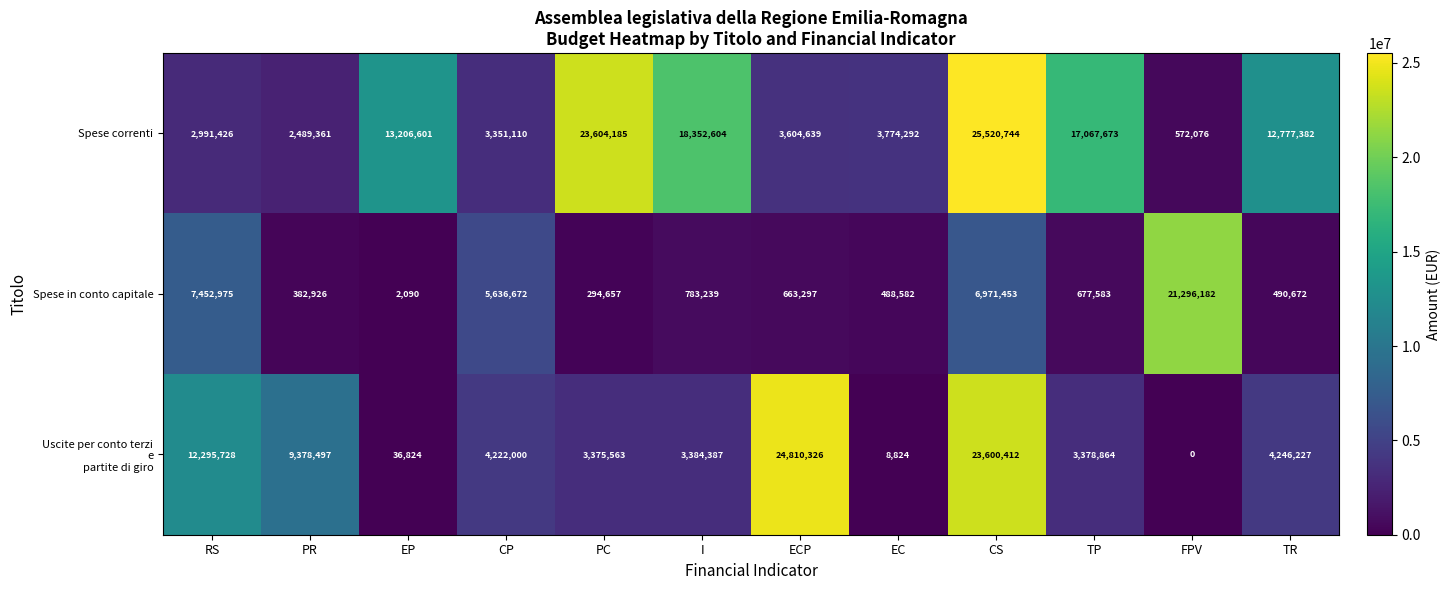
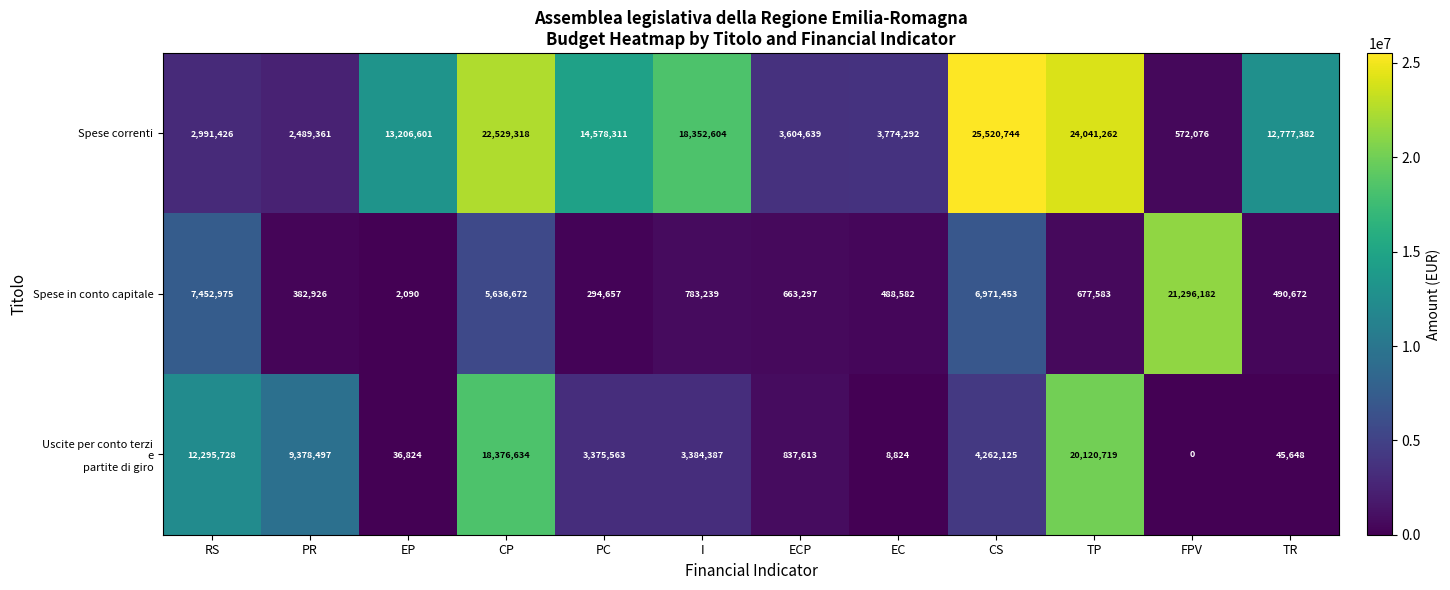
Spese correnti, CP: 3,351,110 -> 22,529,318
Spese correnti, PC: 23,604,185 -> 14,578,311
Spese correnti, TP: 17,067,673 -> 24,041,262
Uscite per conto terzi e partite di giro, CP: 4,222,000 -> 18,376,634
Uscite per conto terzi e partite di giro, ECP: 24,810,326 -> 837,613
Uscite per conto terzi e partite di giro, CS: 23,600,412 -> 4,262,125
Uscite per conto terzi e partite di giro, TP: 3,378,864 -> 20,120,719
Uscite per conto terzi e partite di giro, TR: 4,246,227 -> 45,648
